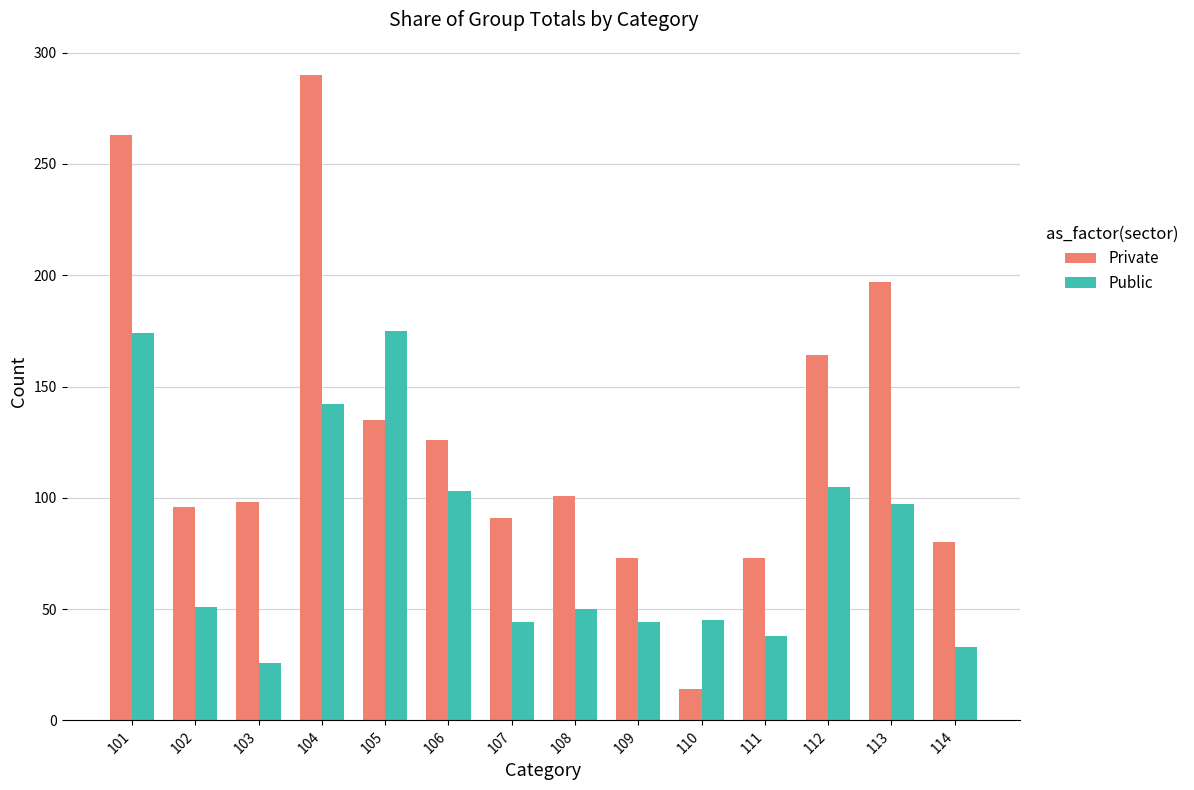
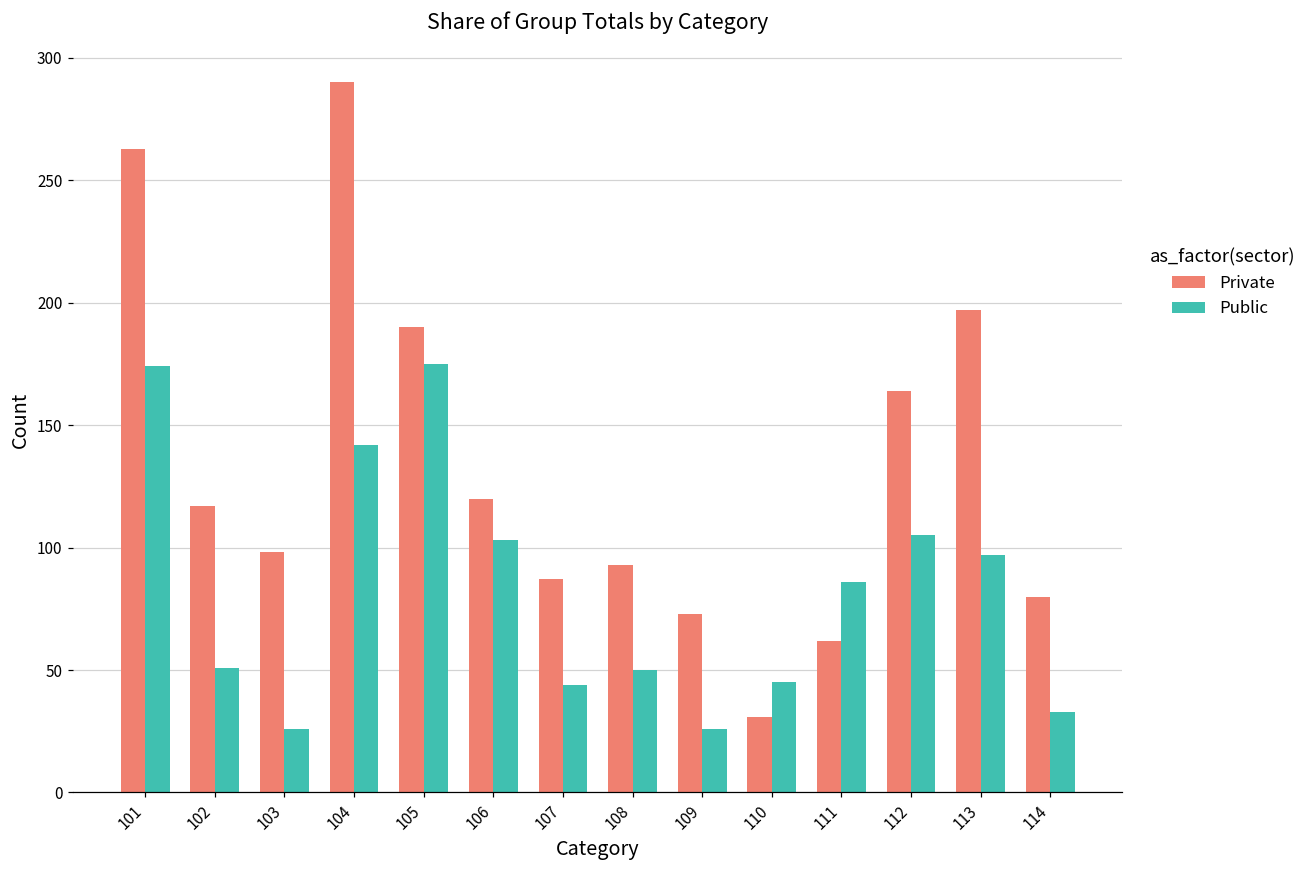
Private, 102: 96 -> 117
Private, 105: 135 -> 190
Private, 106: 126 -> 120
Private, 107: 91 -> 87
Private, 108: 101 -> 93
Public, 109: 44 -> 26
Private, 110: 14 -> 31
Private, 111: 73 -> 62
Public, 111: 38 -> 86
